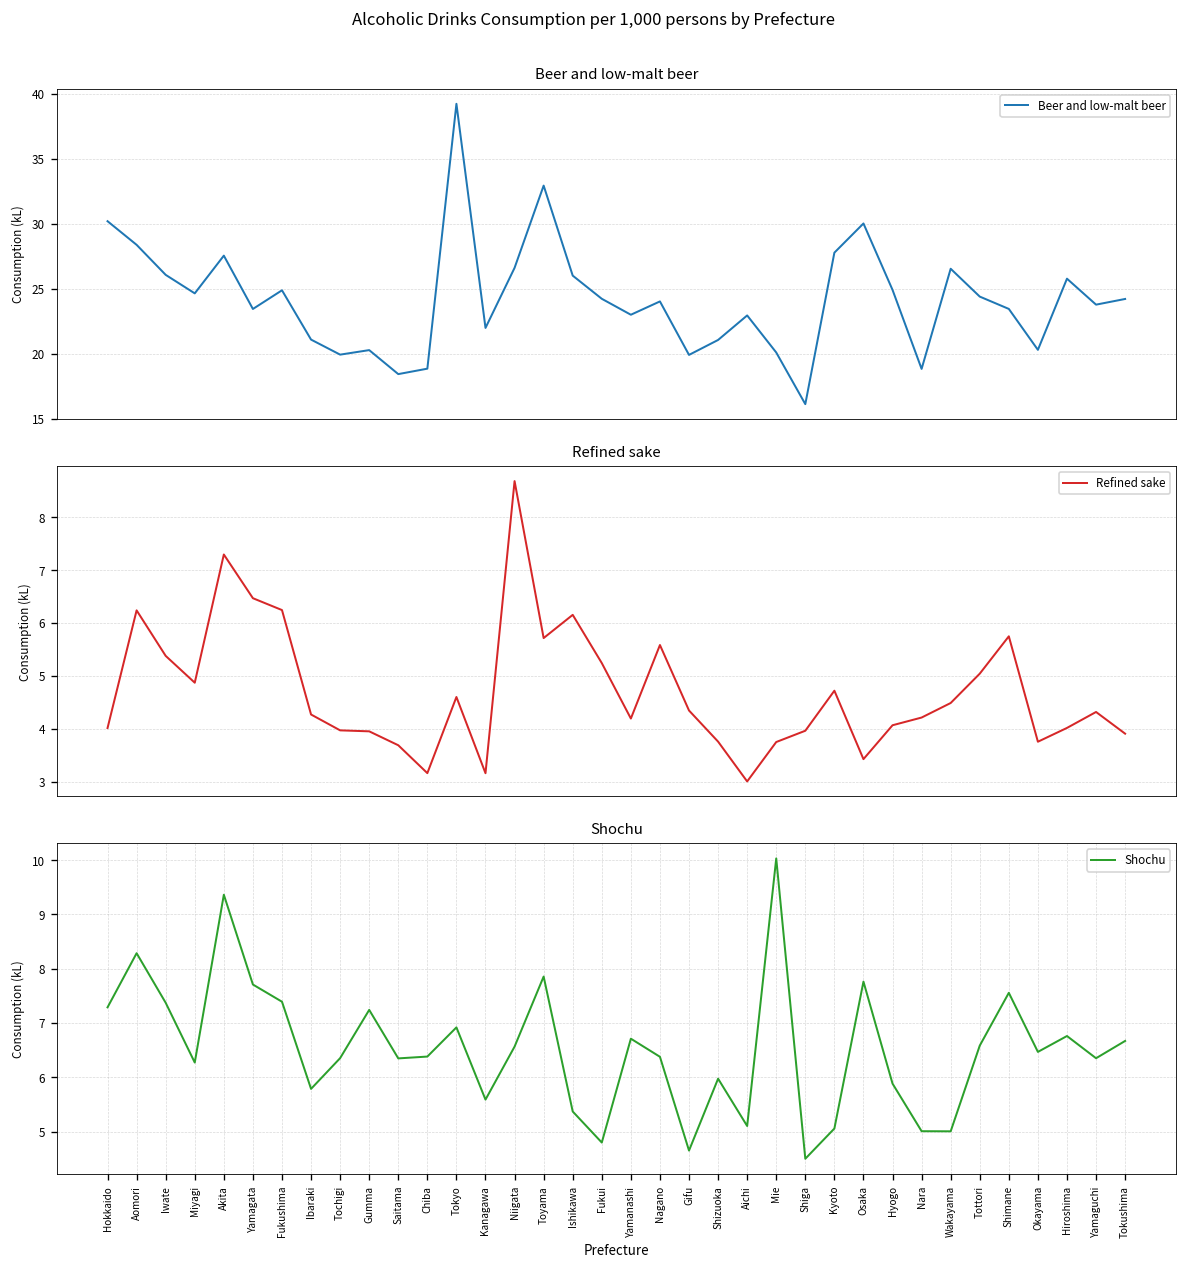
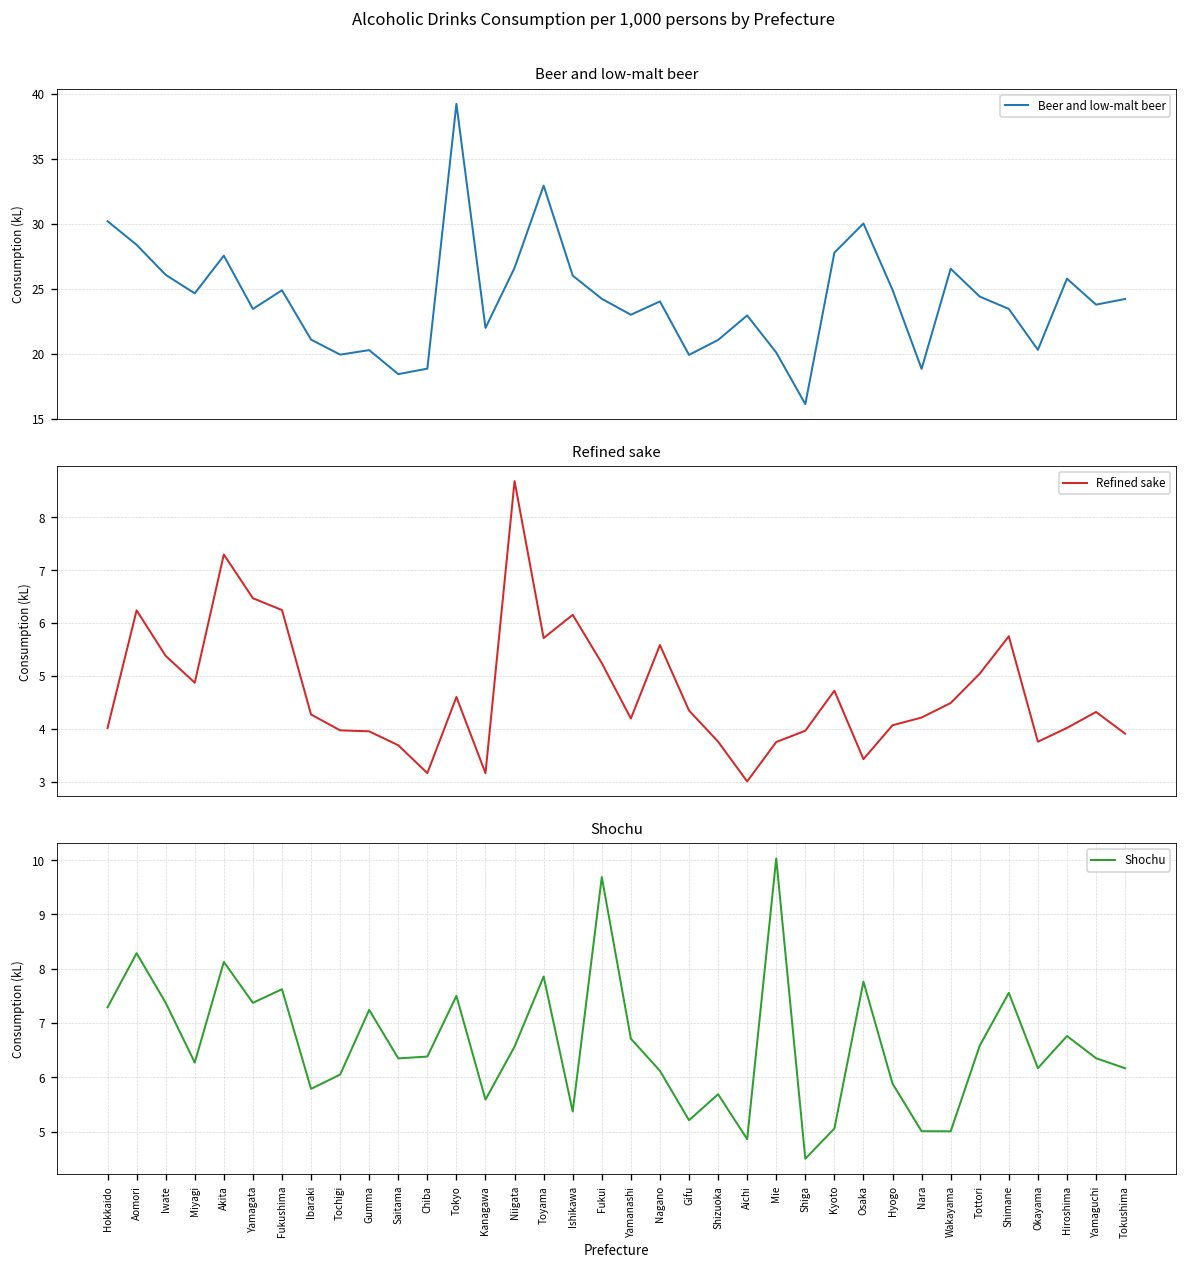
Shochu, Akita: 9.4 -> 8.1
Shochu, Yamagata: 7.7 -> 7.4
Shochu, Fukushima: 7.4 -> 7.6
Shochu, Tochigi: 6.4 -> 6.0
Shochu, Tokyo: 6.9 -> 7.5
Shochu, Fukui: 4.8 -> 9.7
Shochu, Nagano: 6.4 -> 6.1
Shochu, Gifu: 4.6 -> 5.2
Shochu, Shizuoka: 6.0 -> 5.7
Shochu, Aichi: 5.1 -> 4.9
Shochu, Okayama: 6.5 -> 6.2
Shochu, Tokushima: 6.7 -> 6.2
